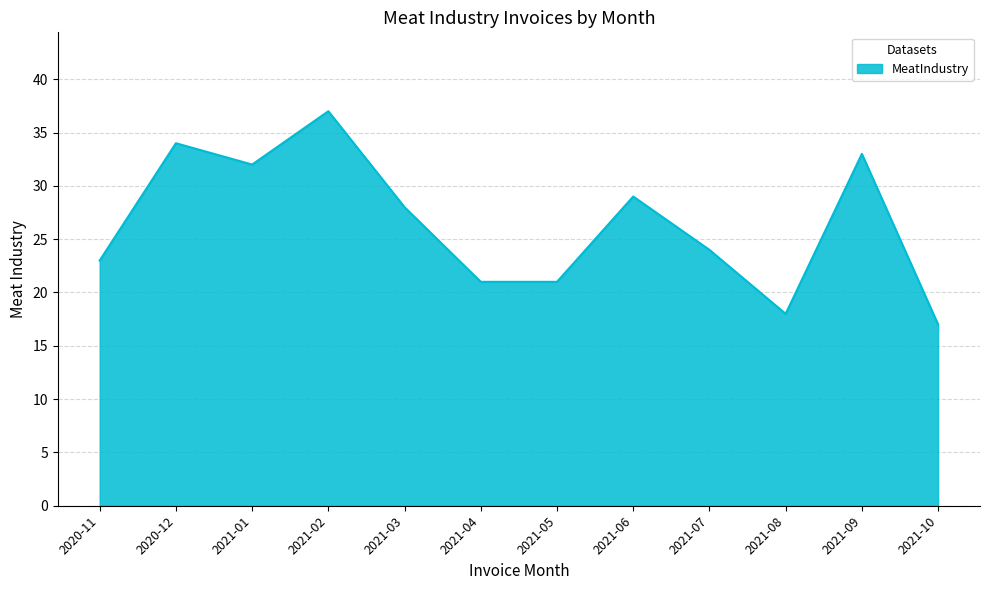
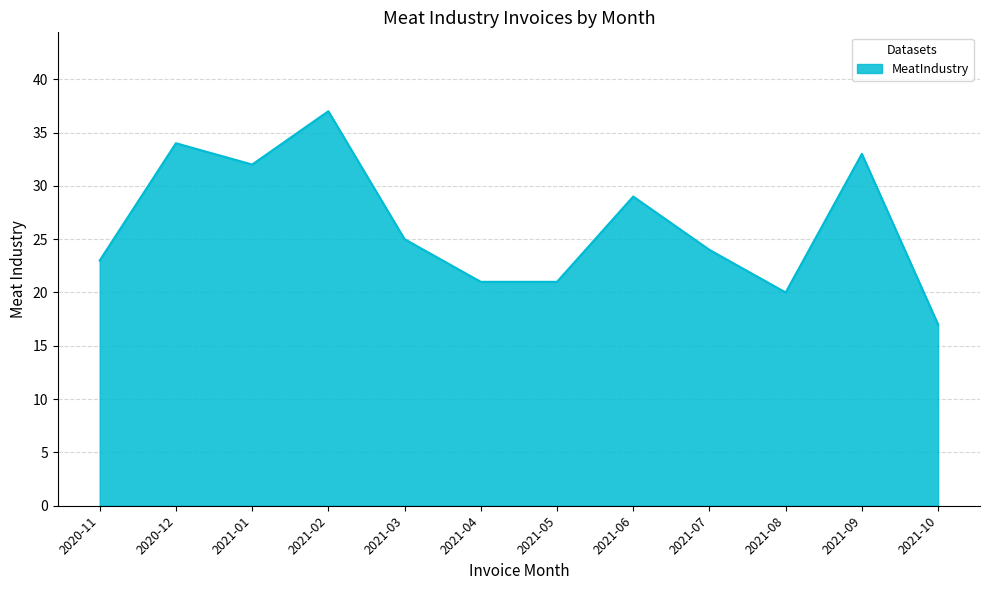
2021-03: 28 -> 25
2021-08: 18 -> 20
